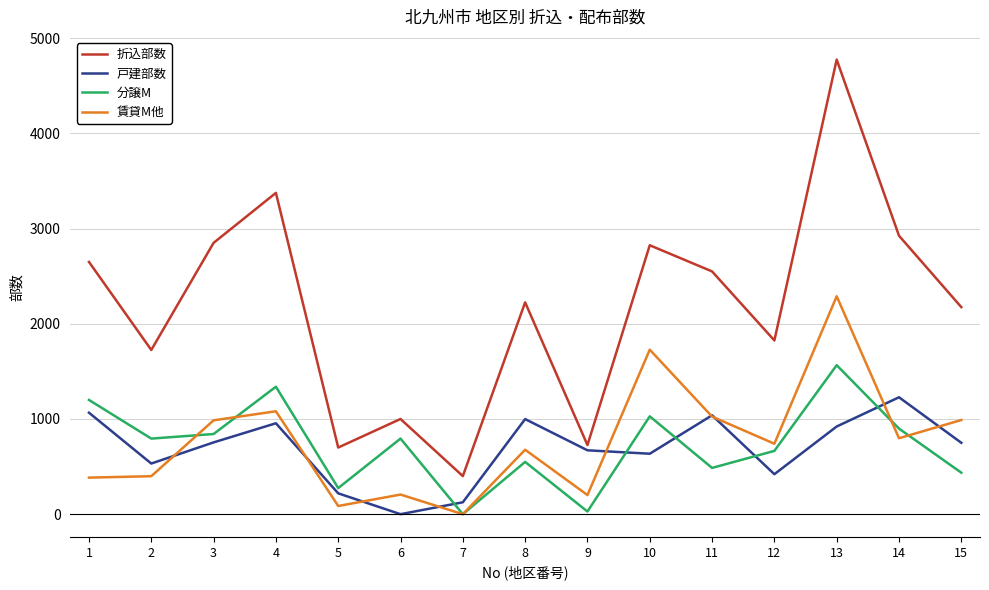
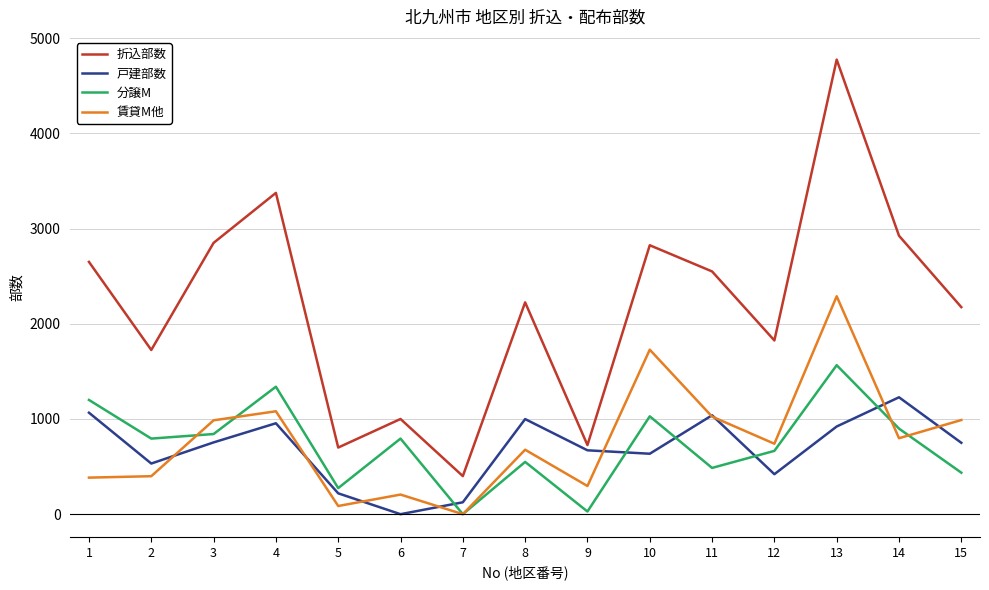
賃貸M他, 9: 200 -> 300
